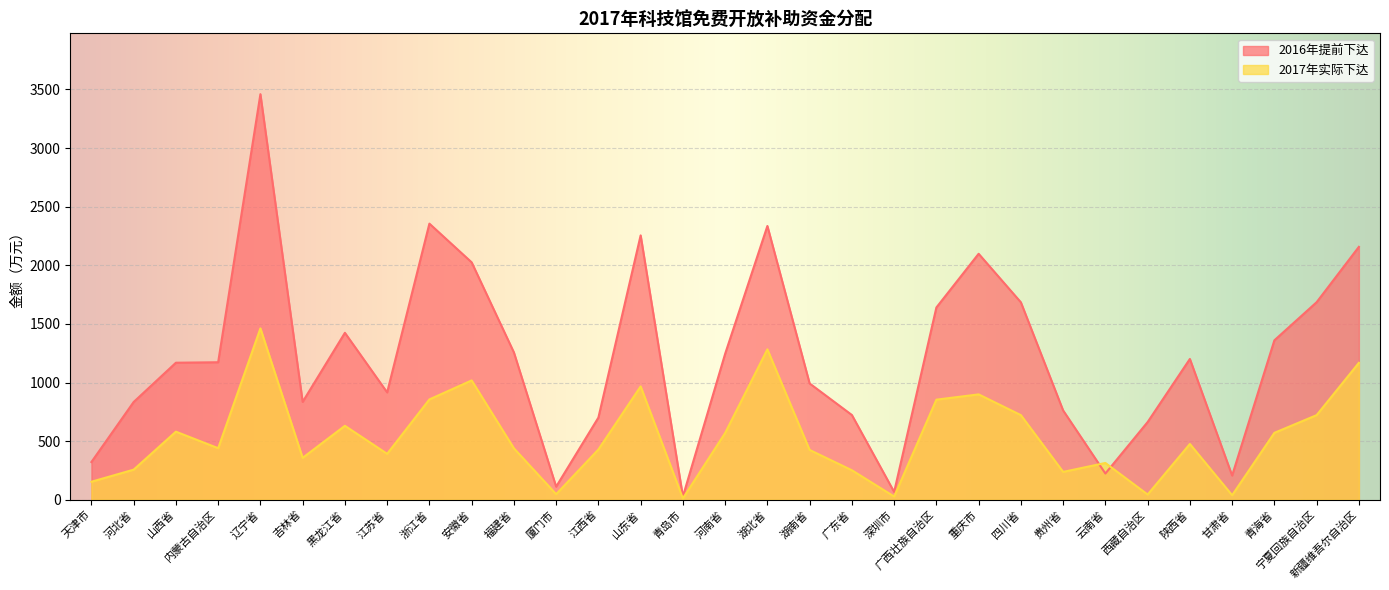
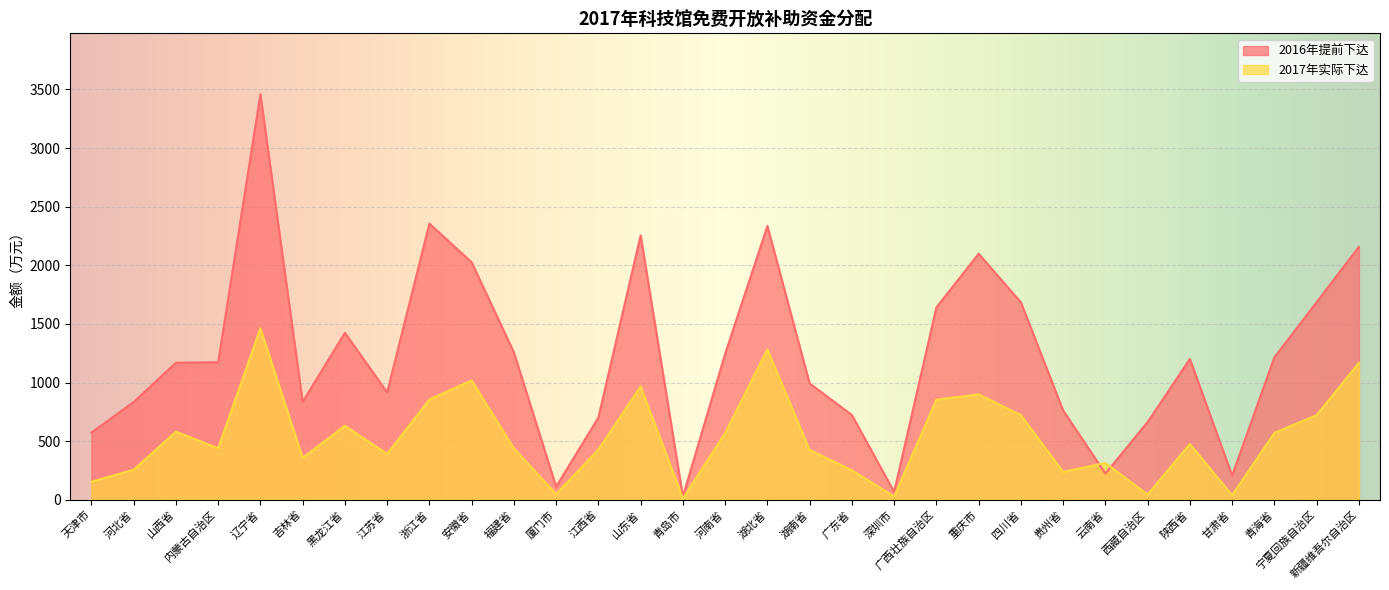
2016年提前下达, 天津市: 320 -> 570
2016年提前下达, 青海省: 1360 -> 1220
